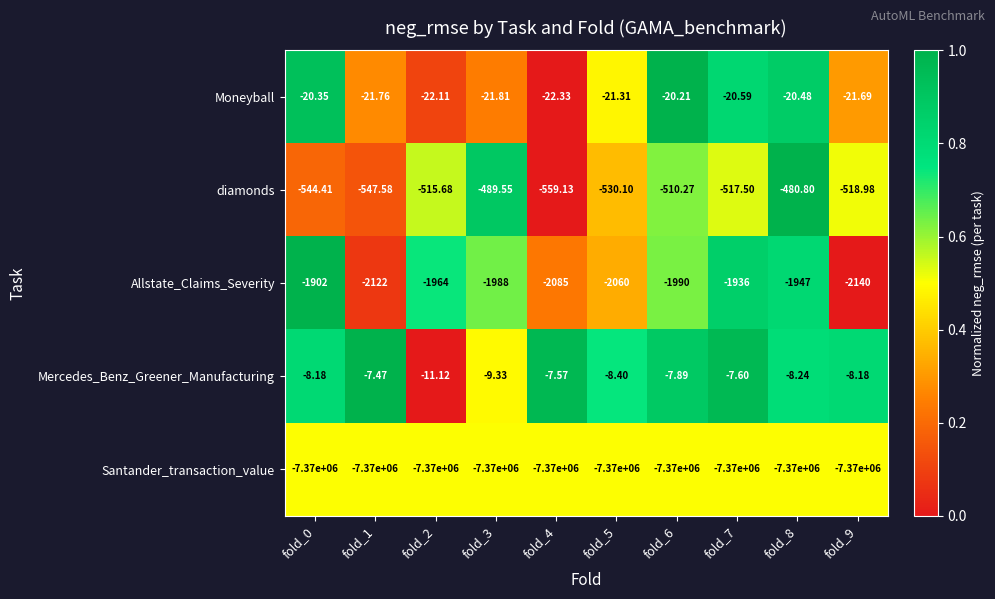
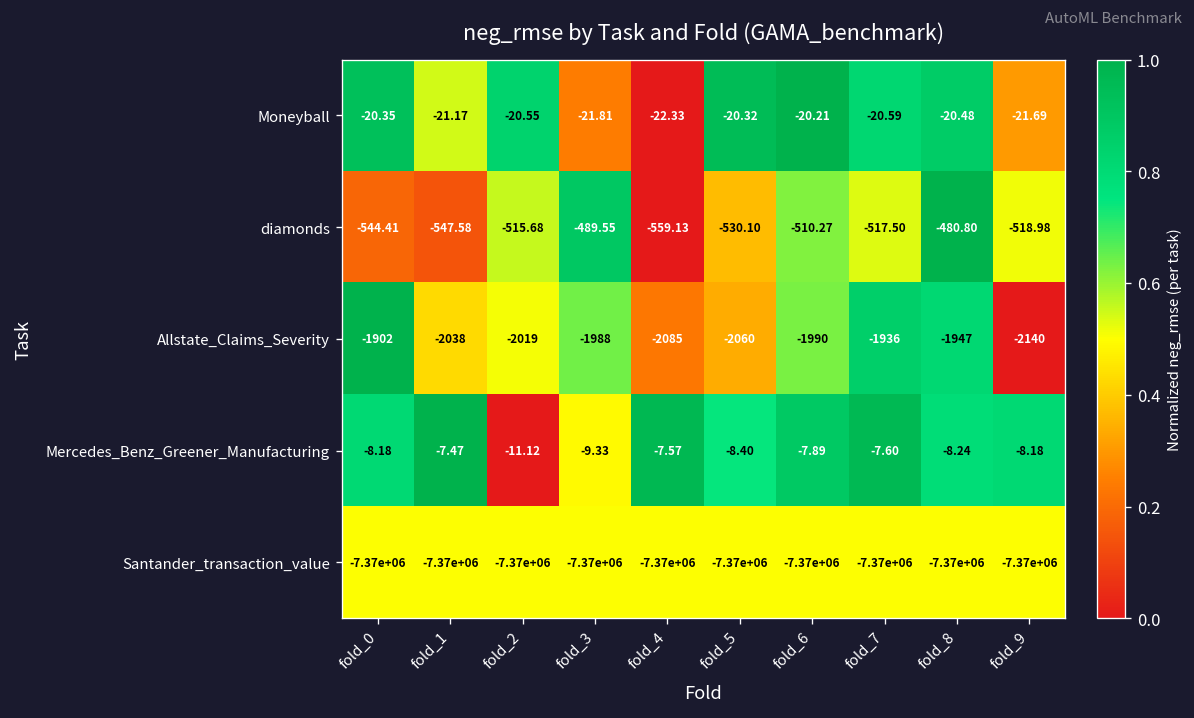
Moneyball, fold_1: -21.76 -> -21.17
Moneyball, fold_2: -22.11 -> -20.55
Moneyball, fold_5: -21.31 -> -20.32
Allstate_Claims_Severity, fold_1: -2122 -> -2038
Allstate_Claims_Severity, fold_2: -1964 -> -2019
